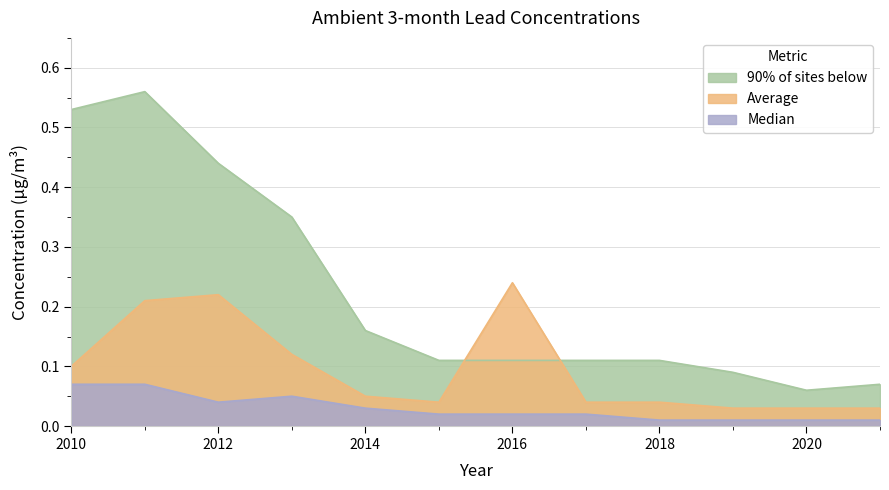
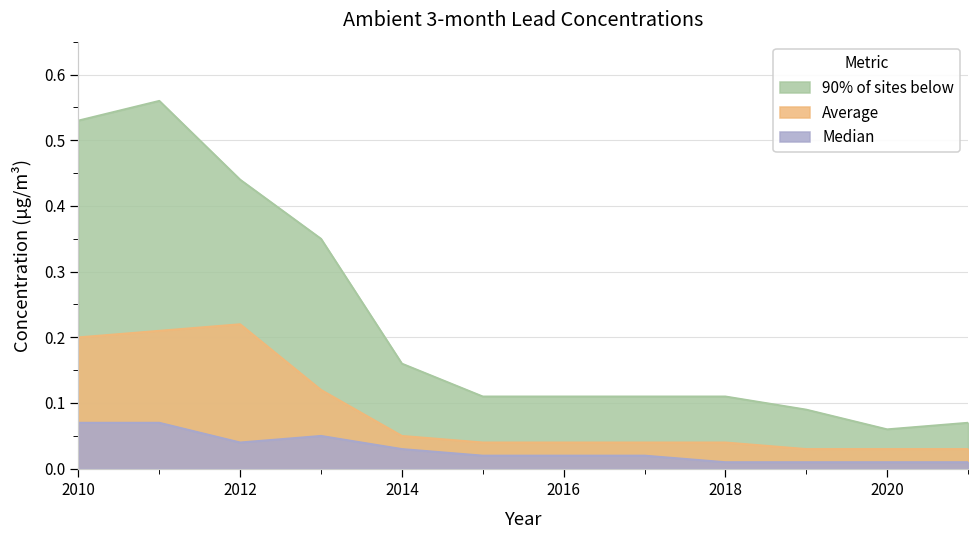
Average, 2010: 0.1 -> 0.2
Average, 2016: 0.24 -> 0.04
